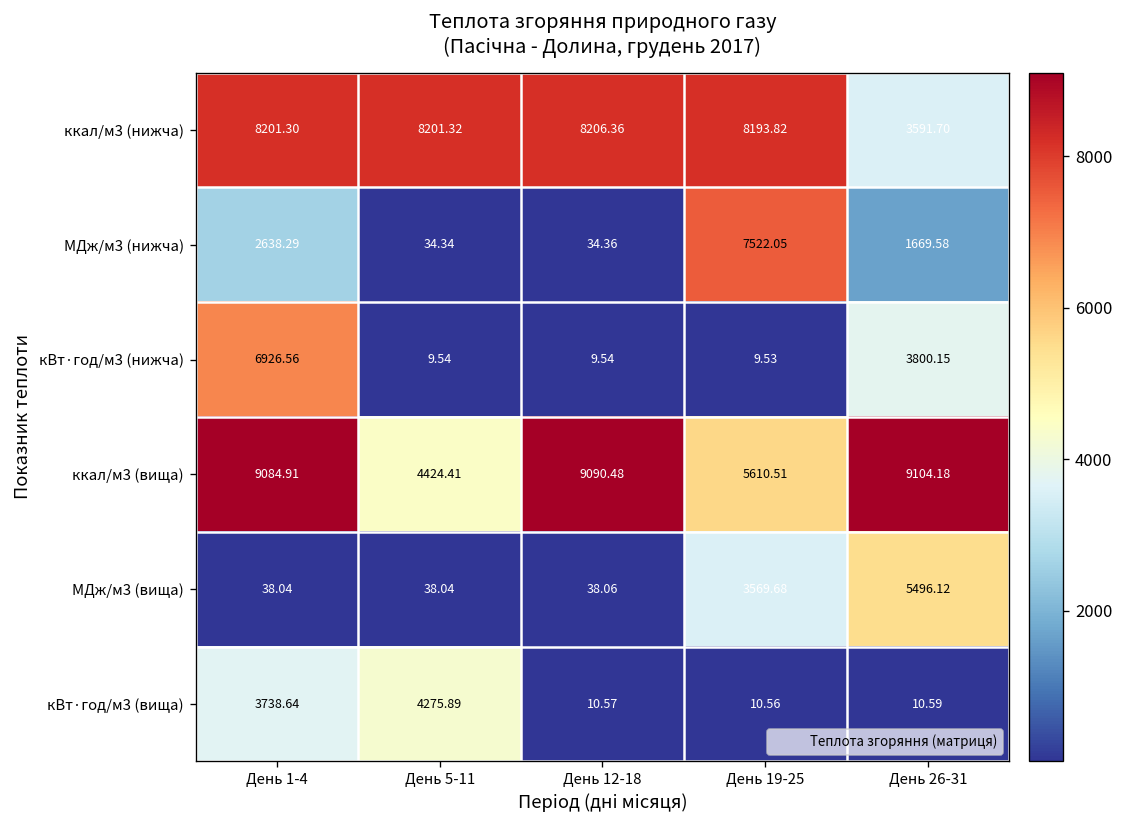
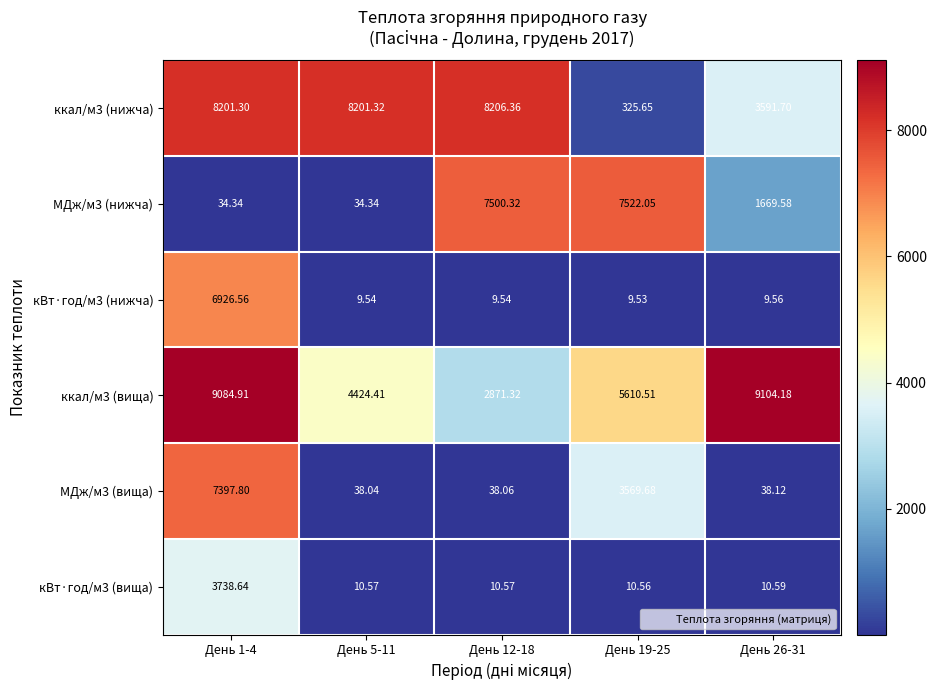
ккал/м3 (нижча), День 19-25: 8193.82 -> 325.65
МДж/м3 (нижча), День 1-4: 2638.29 -> 34.34
МДж/м3 (нижча), День 12-18: 34.36 -> 7500.32
кВт·год/м3 (нижча), День 26-31: 3800.15 -> 9.56
ккал/м3 (вища), День 12-18: 9090.48 -> 2871.32
МДж/м3 (вища), День 1-4: 38.04 -> 7397.80
МДж/м3 (вища), День 26-31: 5496.12 -> 38.12
кВт·год/м3 (вища), День 5-11: 4275.89 -> 10.57
